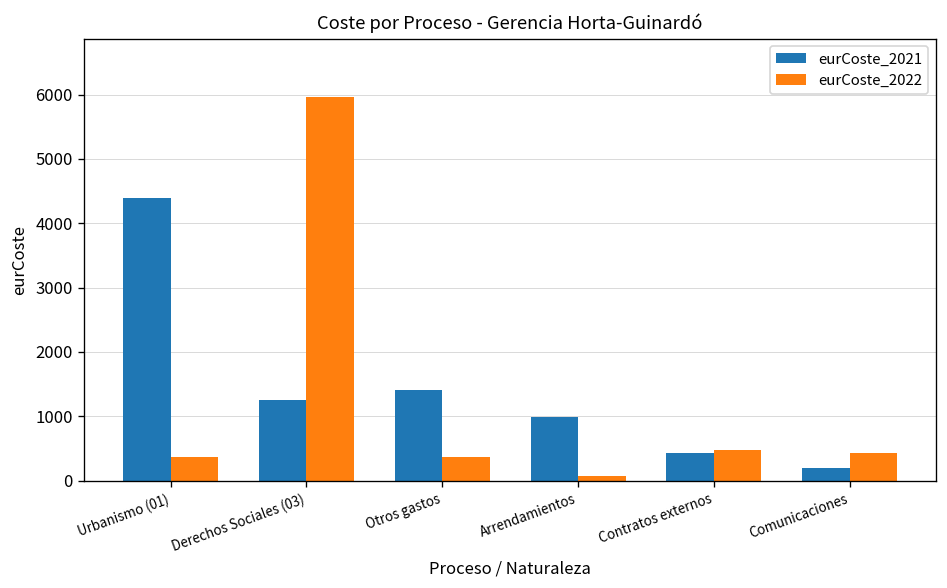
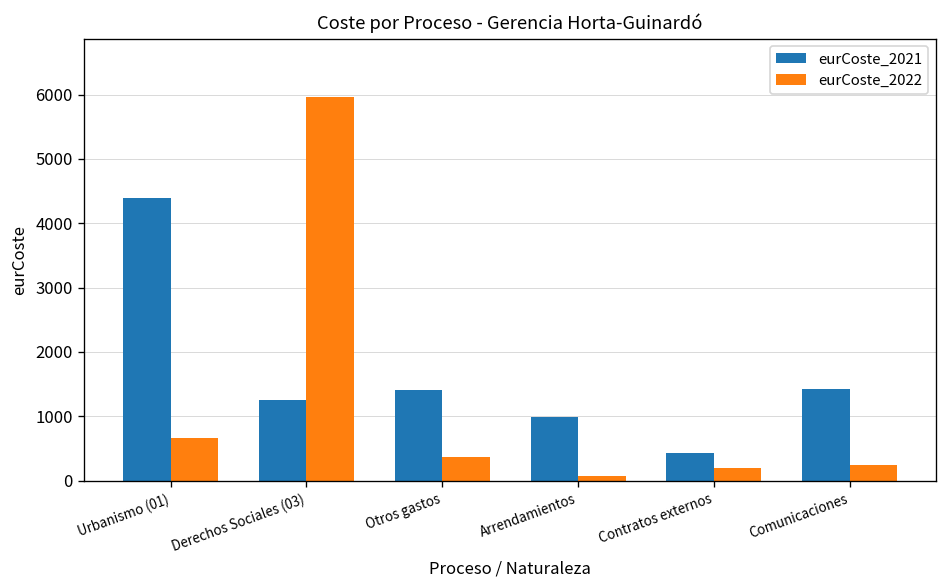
eurCoste_2022, Urbanismo (01): 400 -> 700
eurCoste_2022, Contratos externos: 500 -> 200
eurCoste_2021, Comunicaciones: 200 -> 1400
eurCoste_2022, Comunicaciones: 400 -> 200
